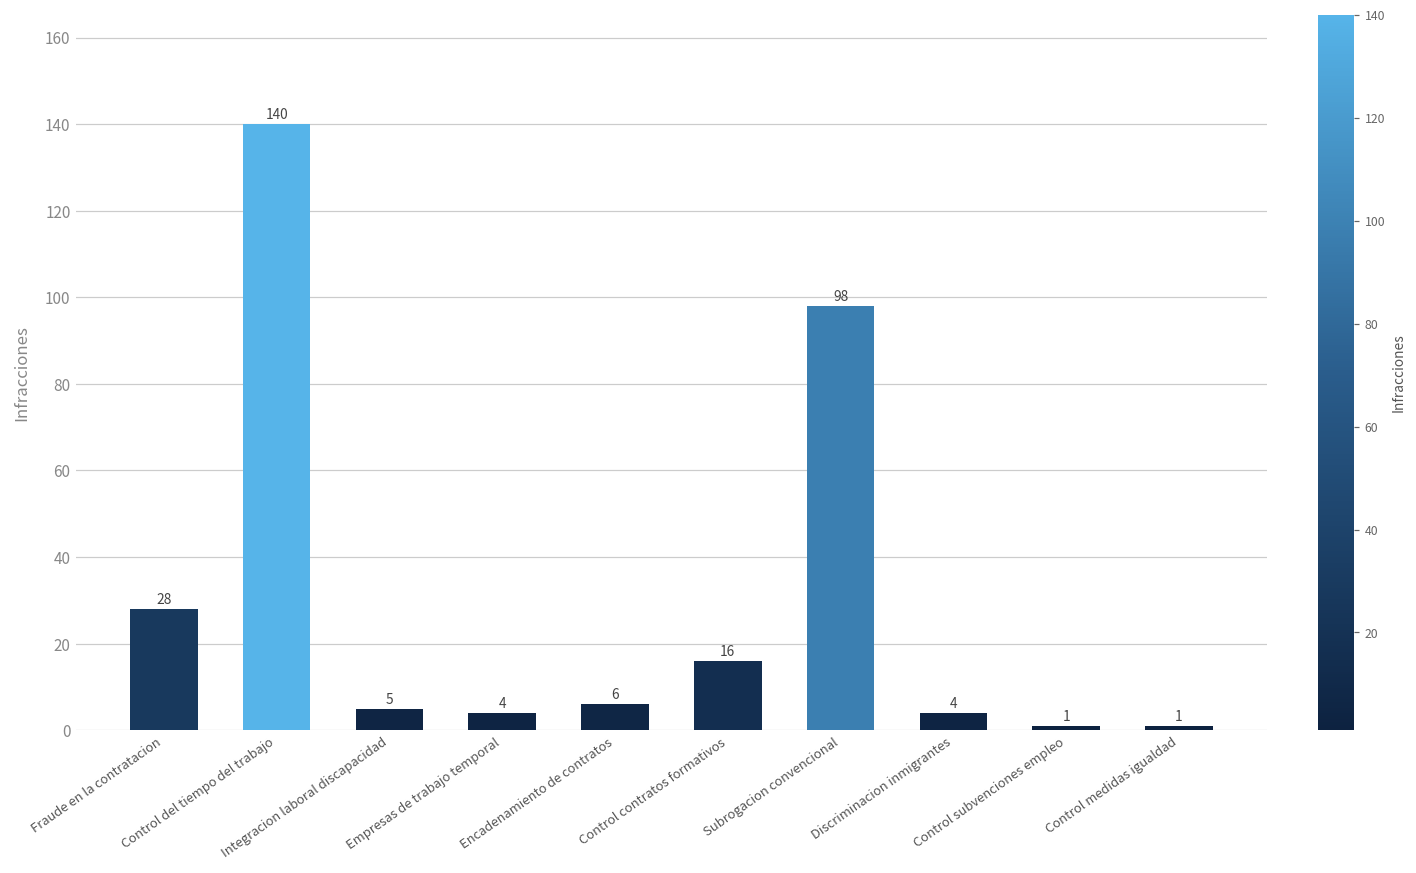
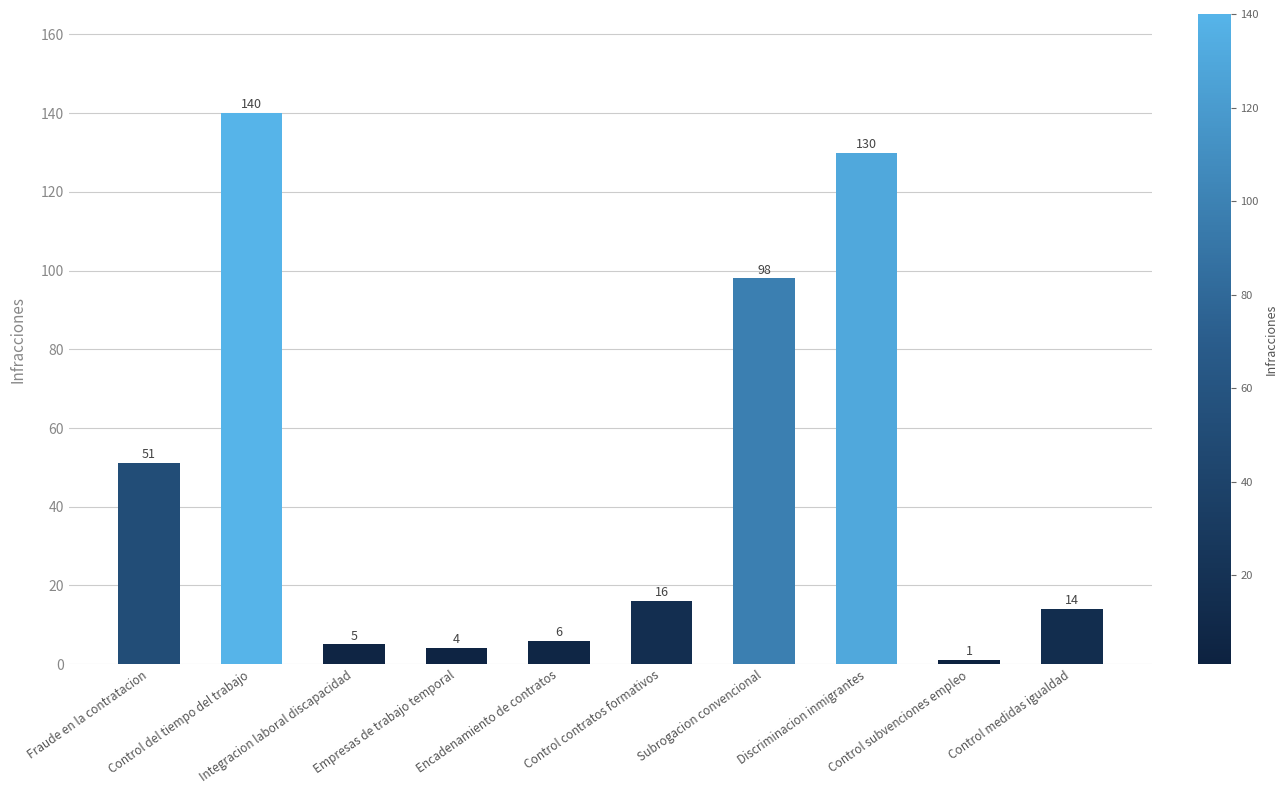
Fraude en la contratacion: 28 -> 51
Discriminacion inmigrantes: 4 -> 130
Control medidas igualdad: 1 -> 14
